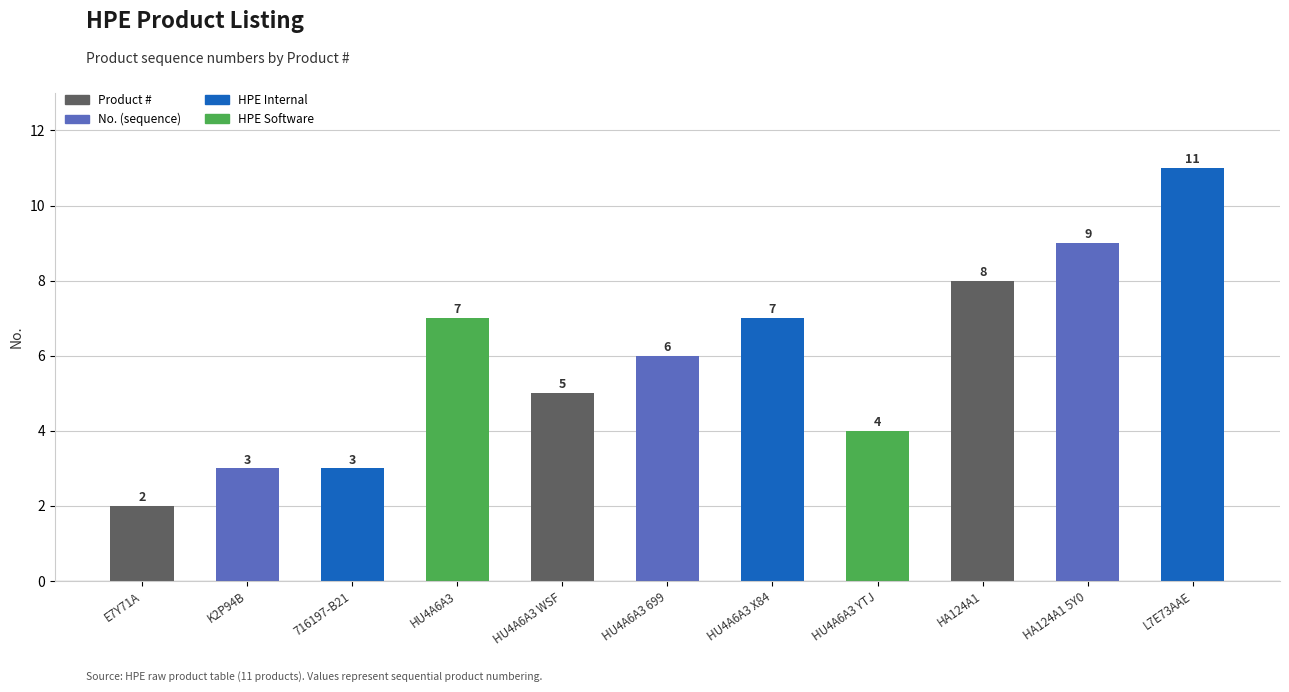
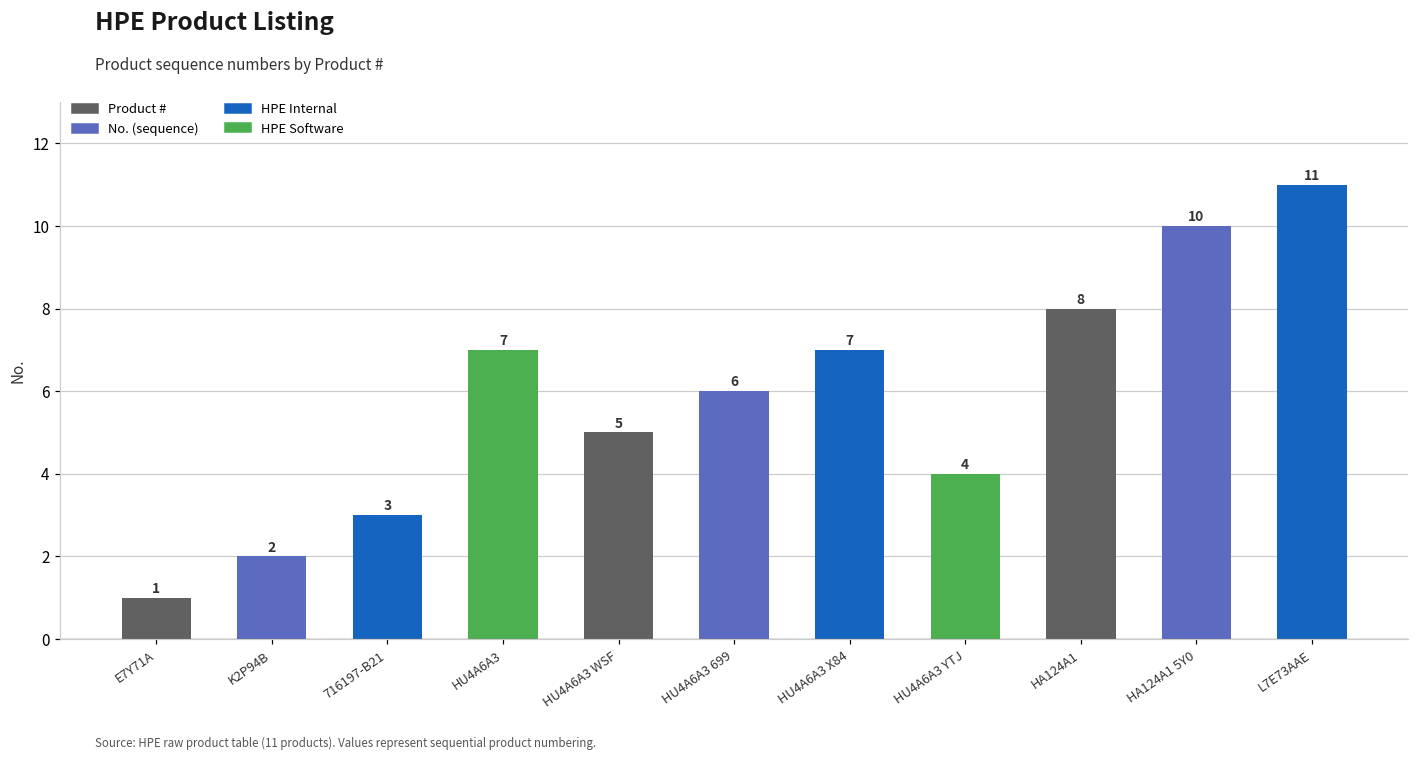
E7Y71A: 2 -> 1
K2P94B: 3 -> 2
HA124A1 5Y0: 9 -> 10
